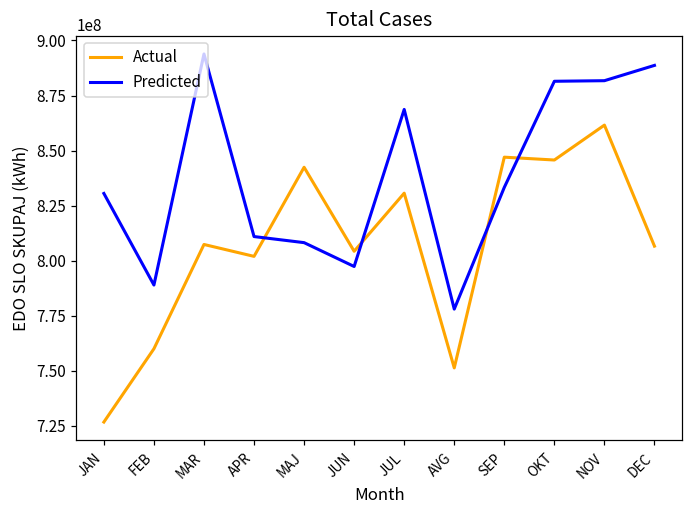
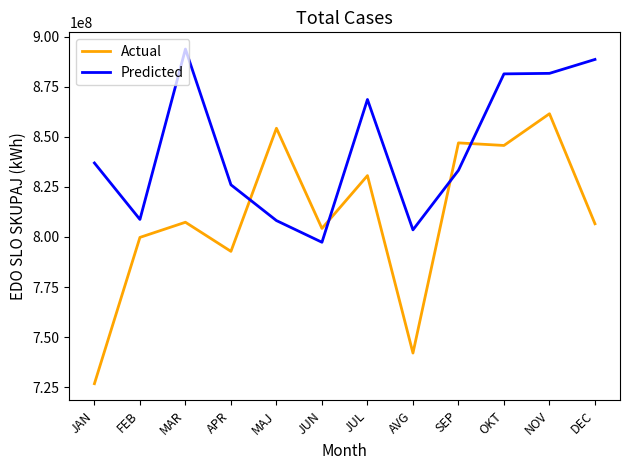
Predicted, JAN: 831000000 -> 837000000
Actual, FEB: 760000000 -> 800000000
Predicted, FEB: 789000000 -> 809000000
Actual, APR: 802000000 -> 793000000
Predicted, APR: 811000000 -> 826000000
Actual, MAJ: 842000000 -> 854000000
Actual, AVG: 751000000 -> 742000000
Predicted, AVG: 778000000 -> 804000000
